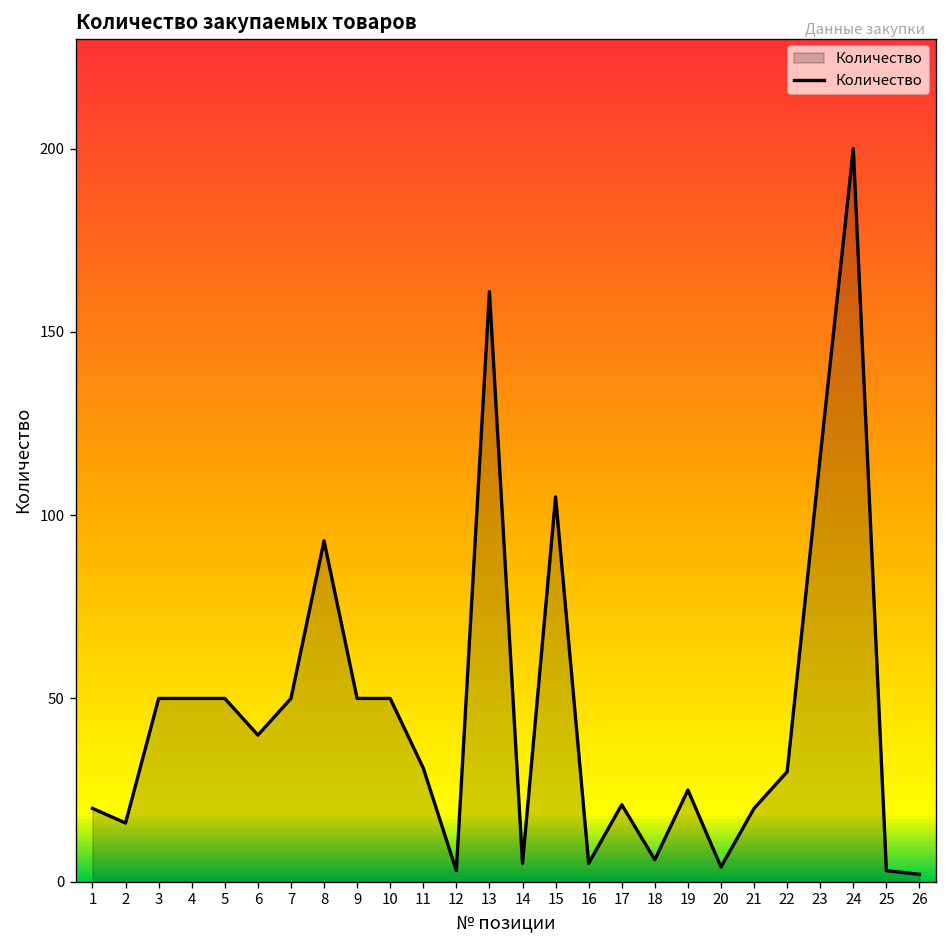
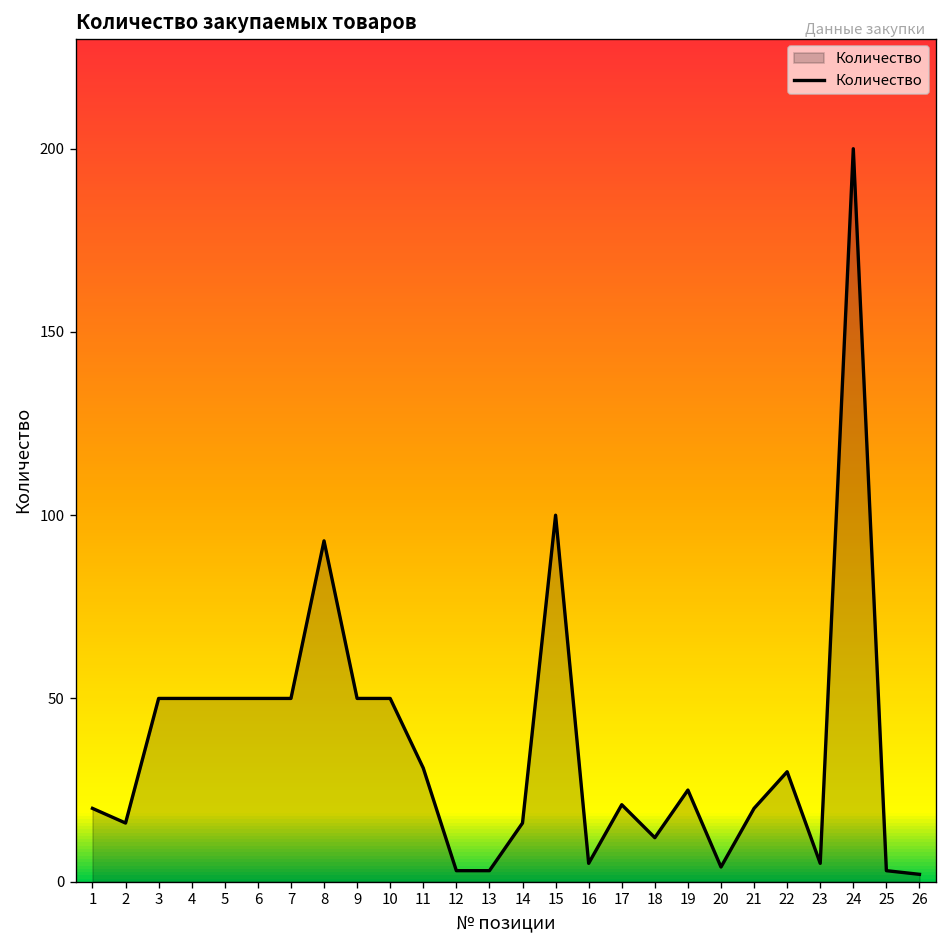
6: 40 -> 50
13: 161 -> 3
14: 5 -> 16
15: 105 -> 100
18: 6 -> 12
23: 116 -> 5
